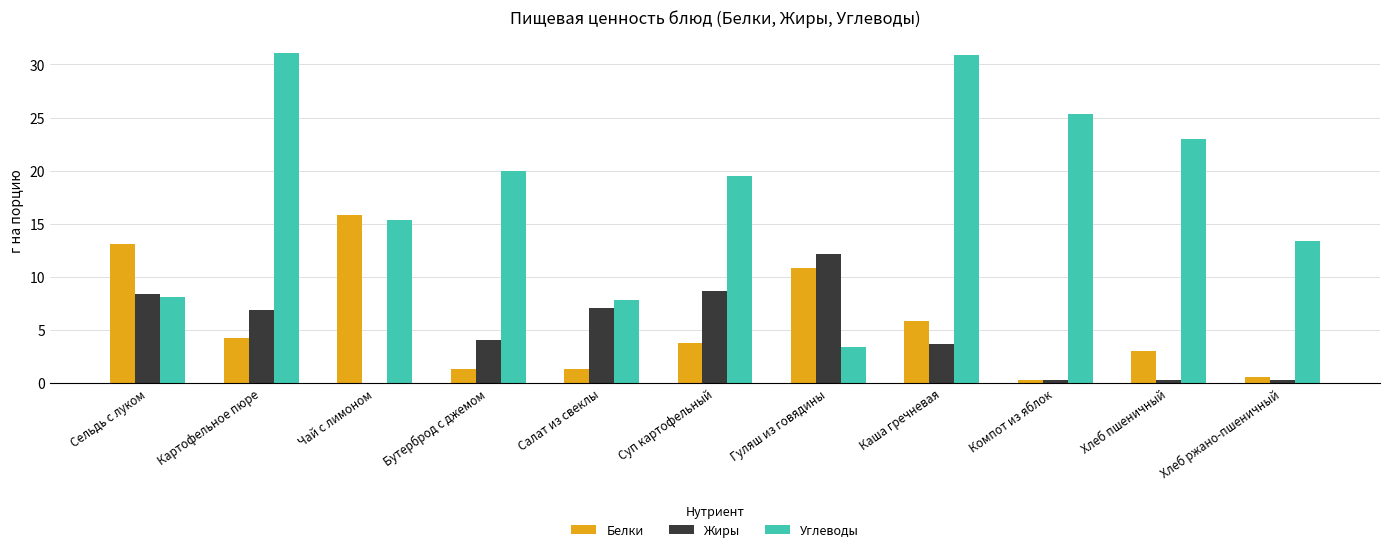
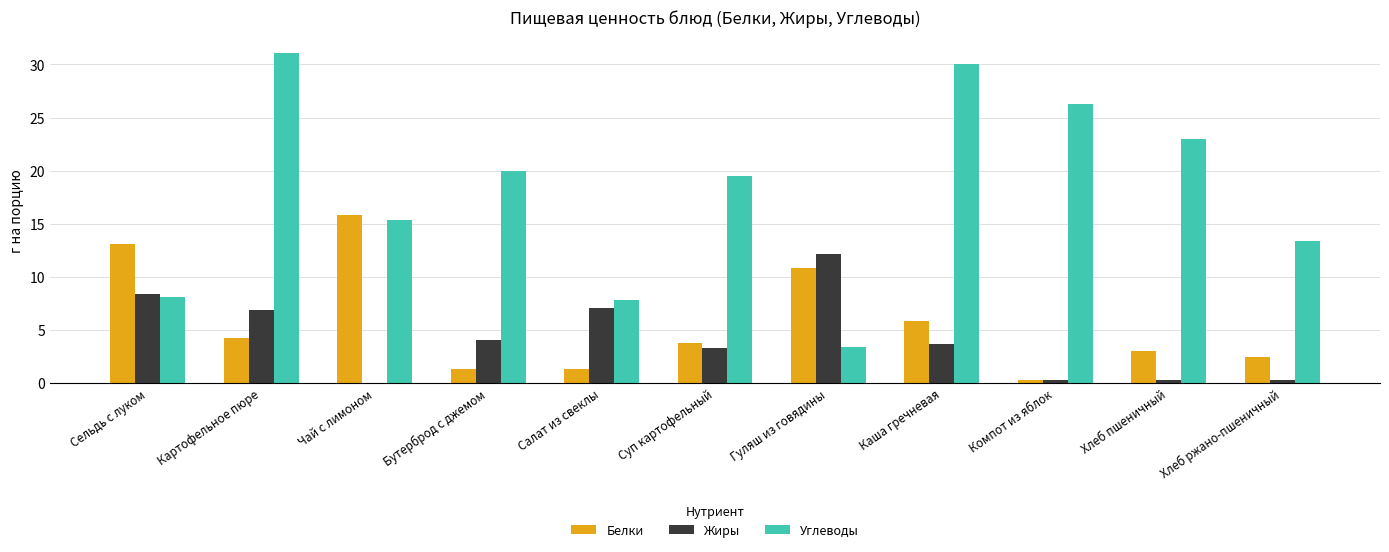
Жиры, Суп картофельный: 8.7 -> 3.3
Углеводы, Каша гречневая: 30.9 -> 30.0
Углеводы, Компот из яблок: 25.4 -> 26.2
Белки, Хлеб ржано-пшеничный: 0.5 -> 2.4
